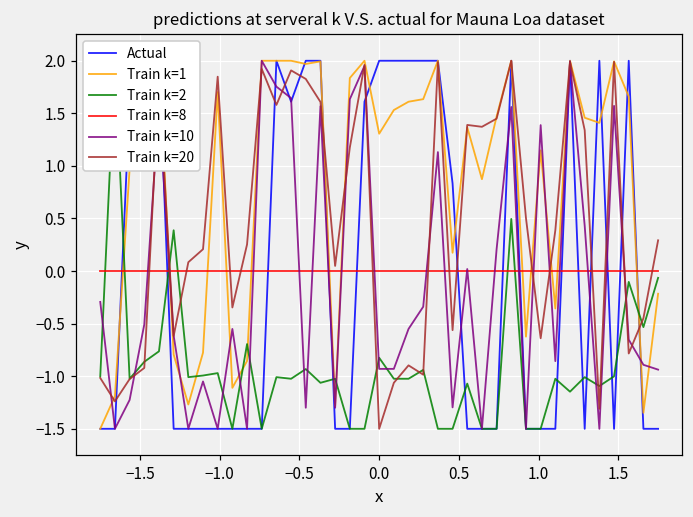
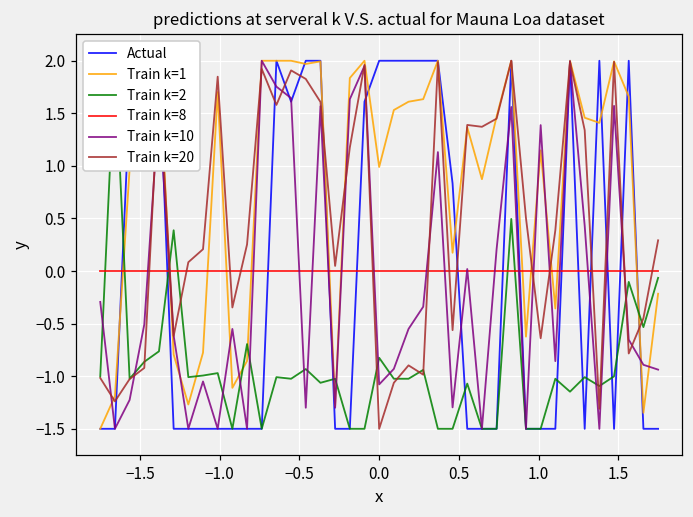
Train k=1, 0.0: 1.3 -> 1.0
Train k=10, 0.0: -0.9 -> -1.1
